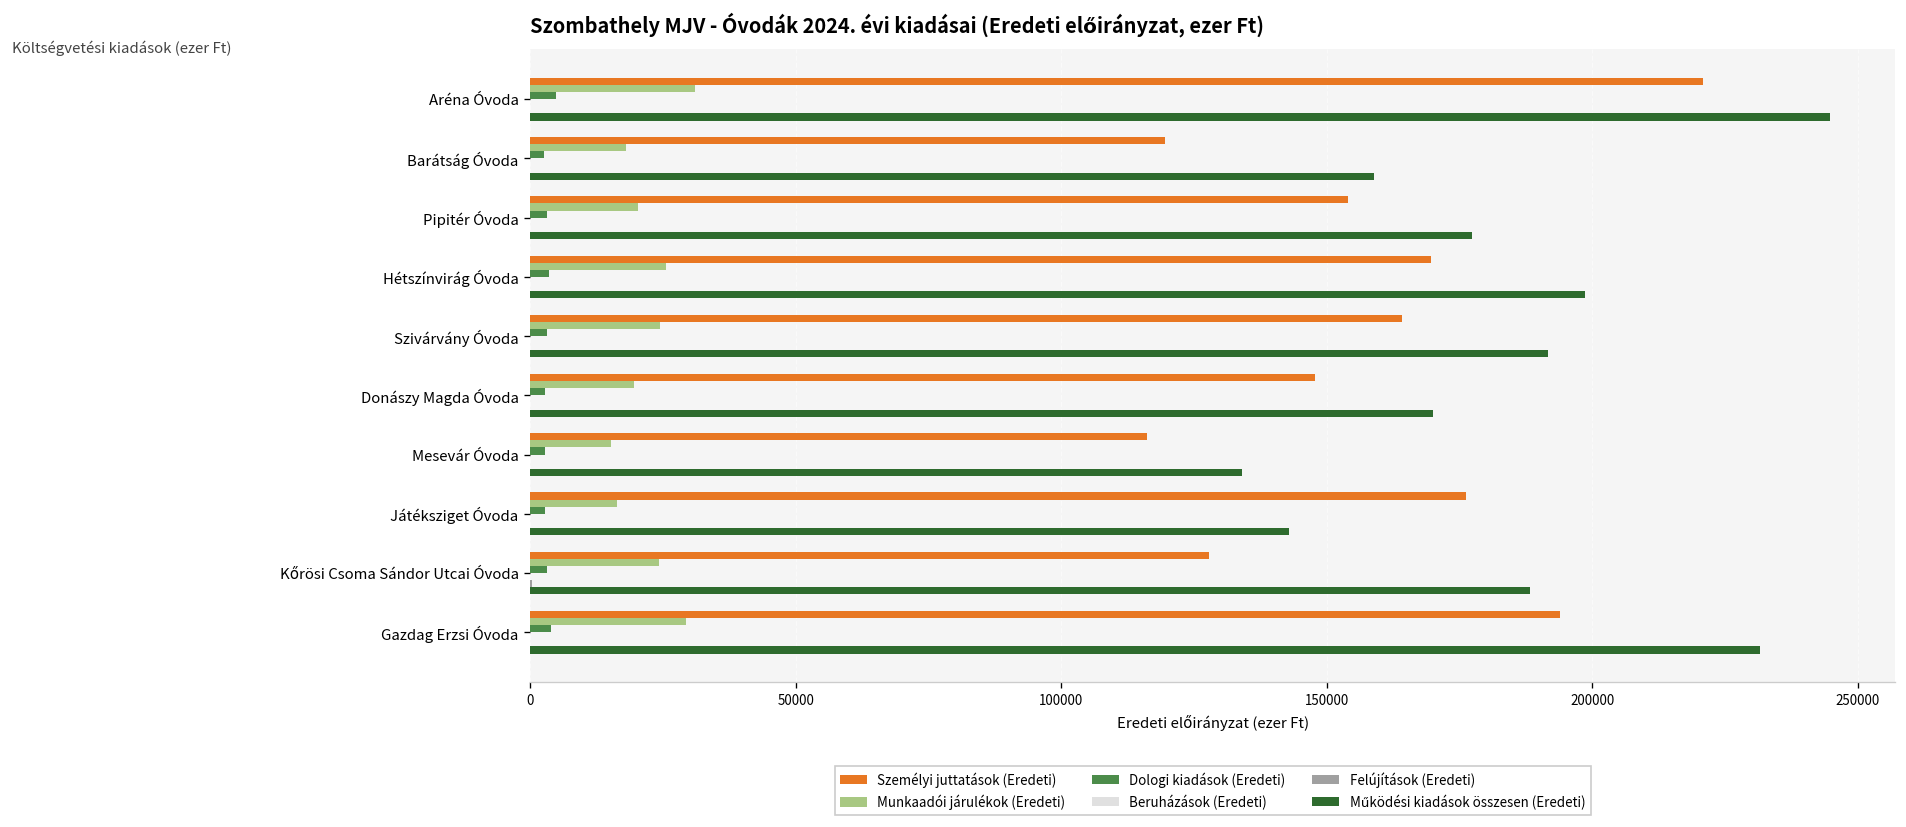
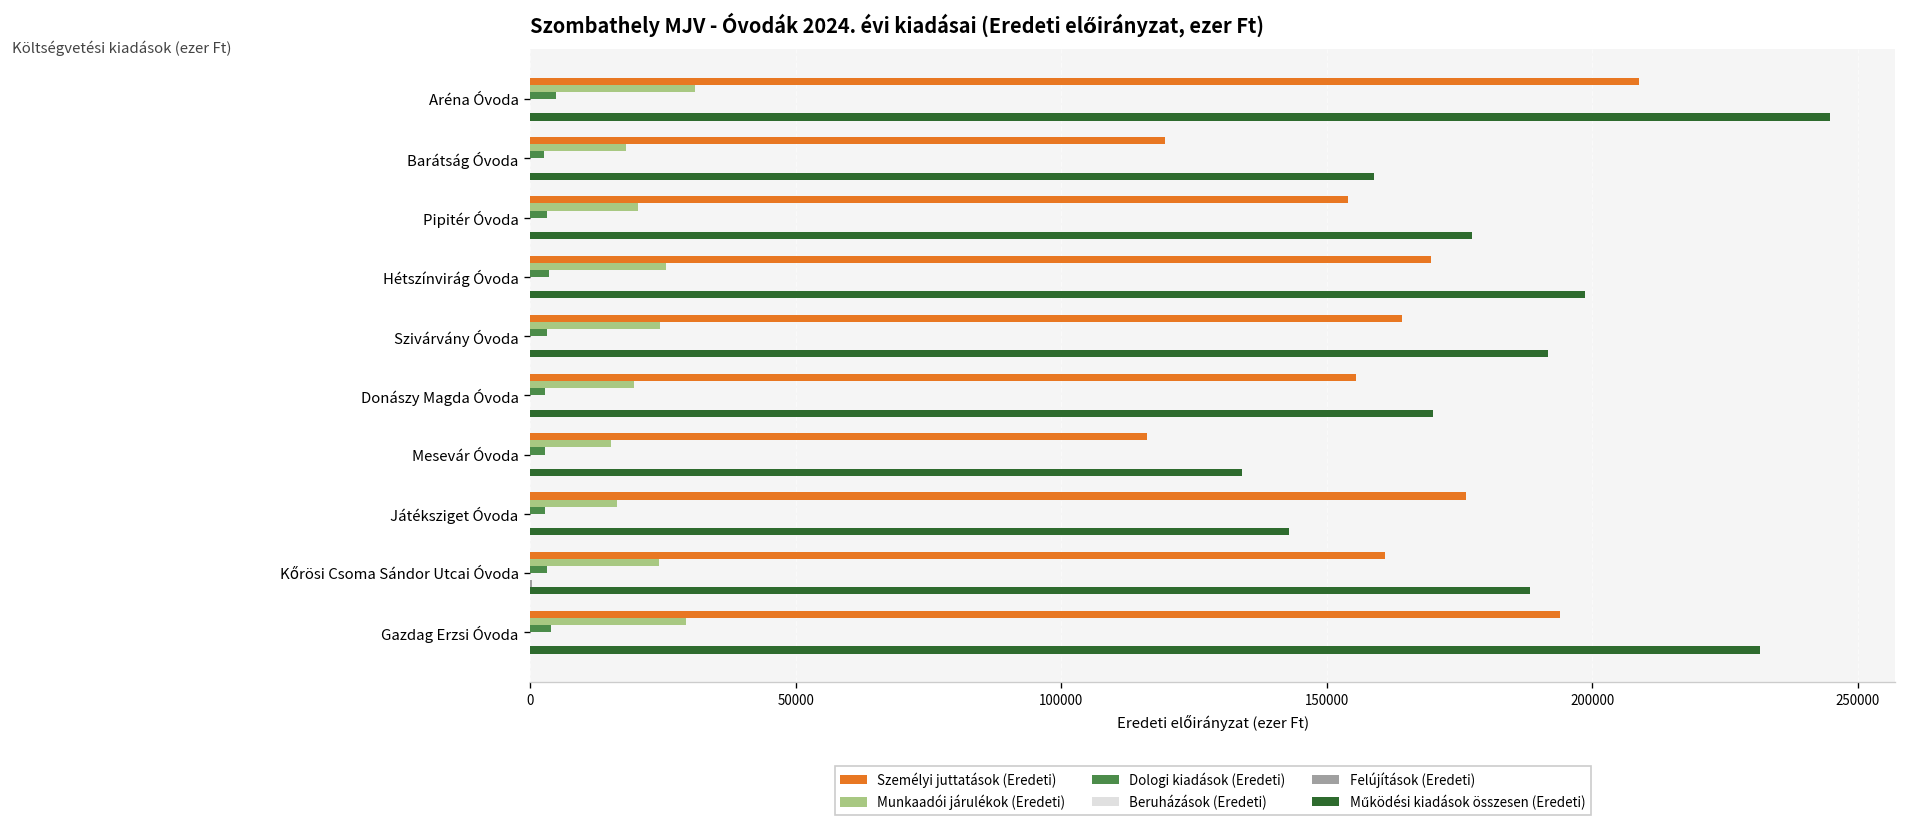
Személyi juttatások (Eredeti), Aréna Óvoda: 221000 -> 209000
Személyi juttatások (Eredeti), Donászy Magda Óvoda: 148000 -> 156000
Személyi juttatások (Eredeti), Kőrösi Csoma Sándor Utcai Óvoda: 128000 -> 161000
